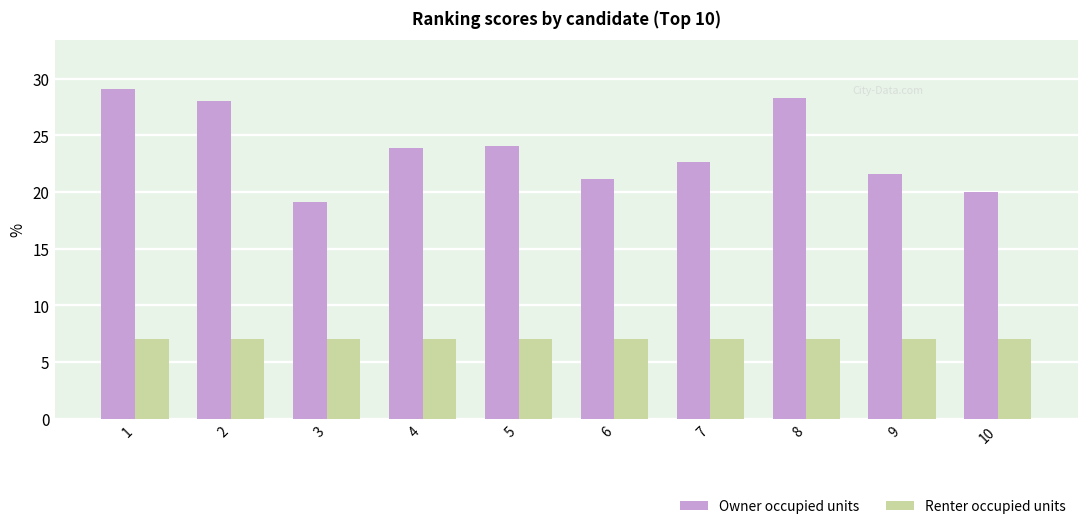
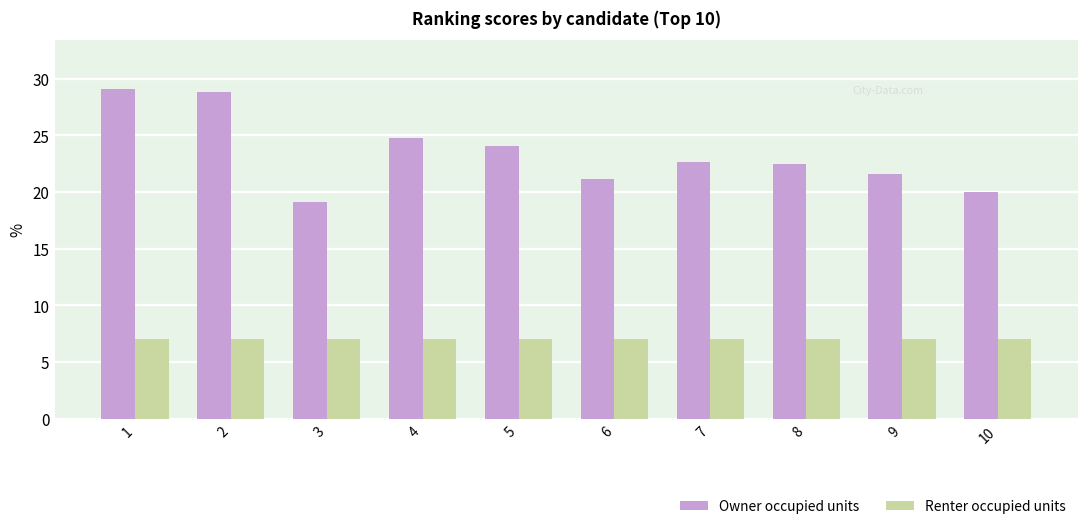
Owner occupied units, 2: 28.0 -> 28.8
Owner occupied units, 4: 23.9 -> 24.8
Owner occupied units, 8: 28.3 -> 22.4
